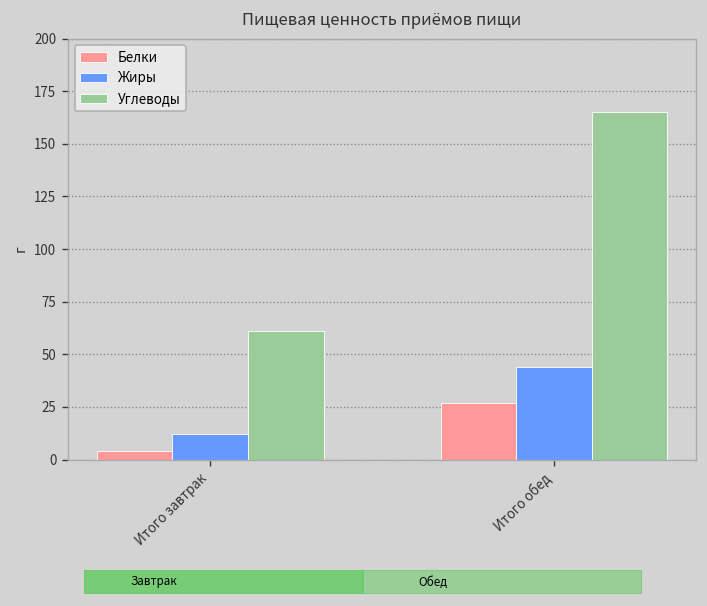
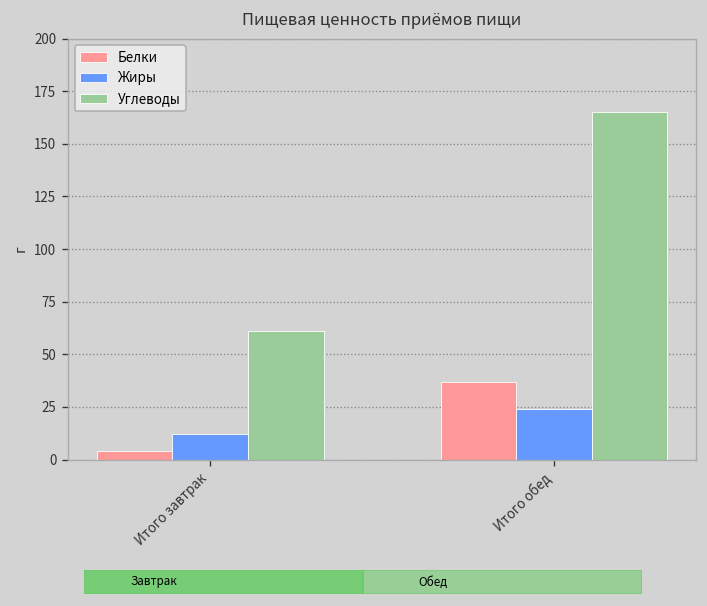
Белки, Итого обед: 27 -> 37
Жиры, Итого обед: 44 -> 24
